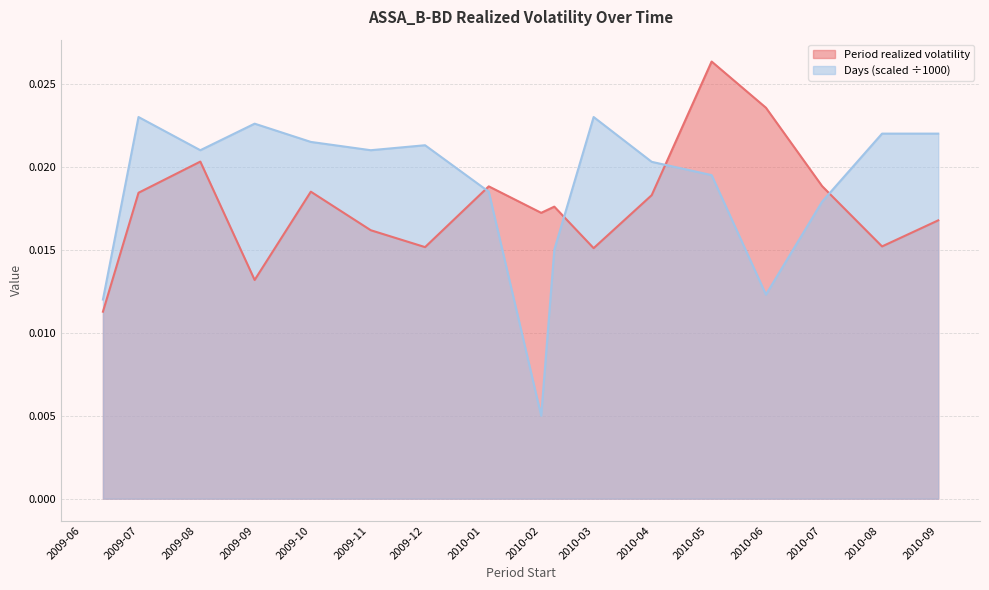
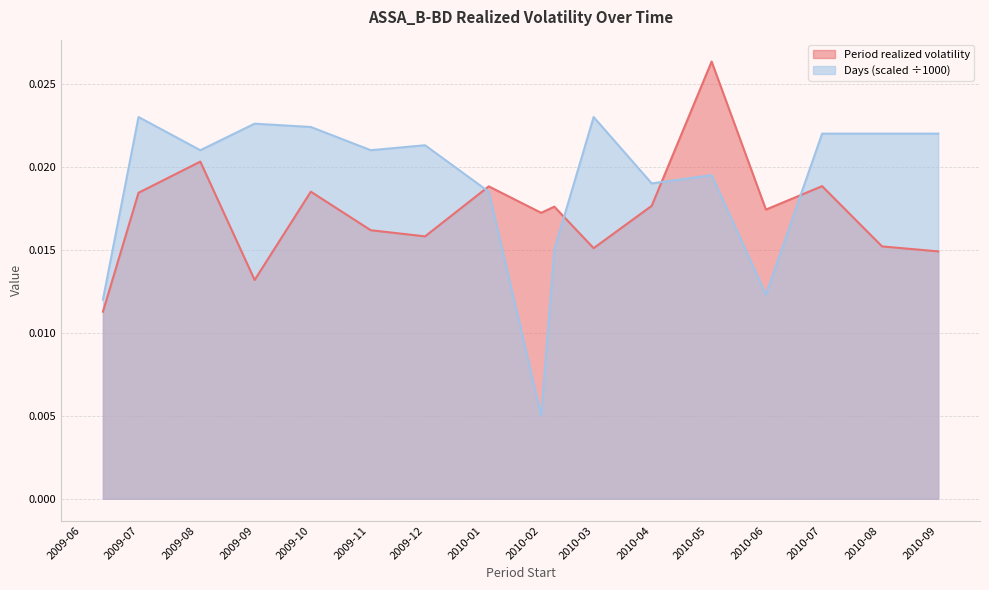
Days (scaled ÷1000), 2009-10: 0.0215 -> 0.0224
Period realized volatility, 2009-12: 0.0152 -> 0.0158
Period realized volatility, 2010-04: 0.0183 -> 0.0176
Days (scaled ÷1000), 2010-04: 0.0203 -> 0.0190
Period realized volatility, 2010-06: 0.0236 -> 0.0174
Days (scaled ÷1000), 2010-07: 0.0179 -> 0.0220
Period realized volatility, 2010-09: 0.0168 -> 0.0149
